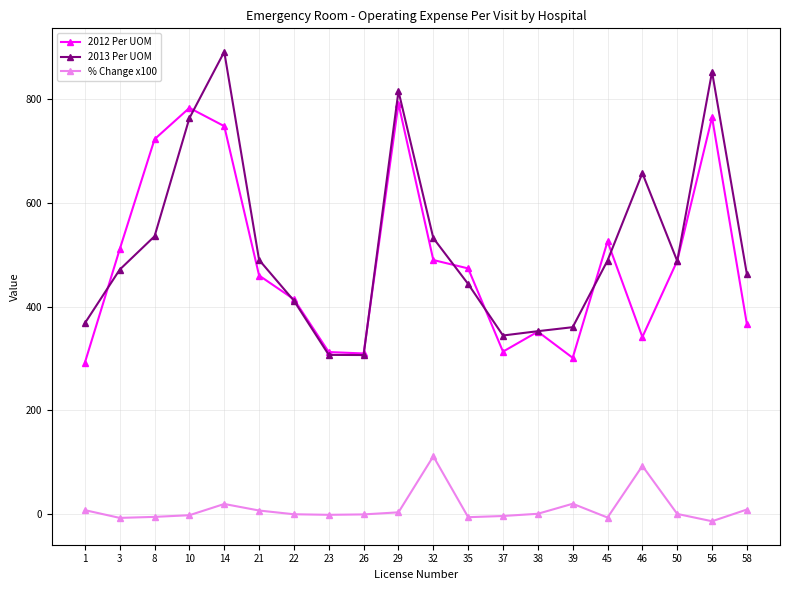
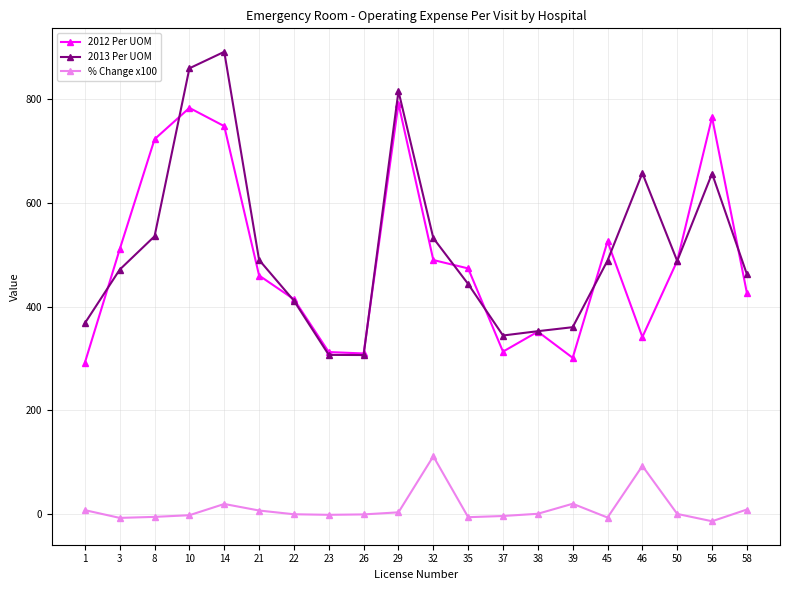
2013 Per UOM, 10: 760 -> 860
2013 Per UOM, 56: 850 -> 660
2012 Per UOM, 58: 370 -> 430
